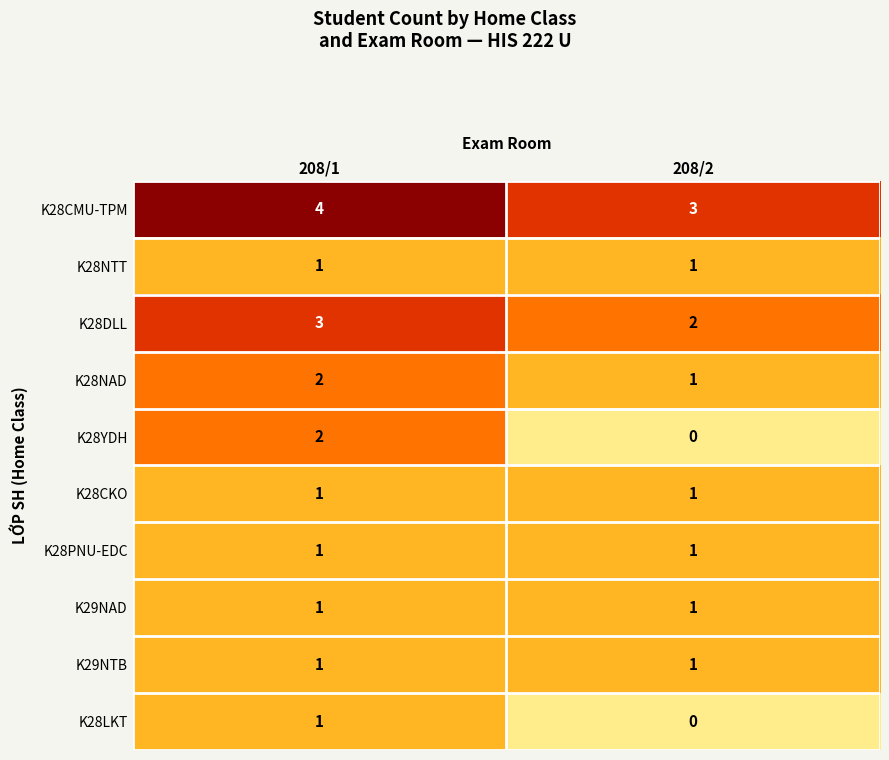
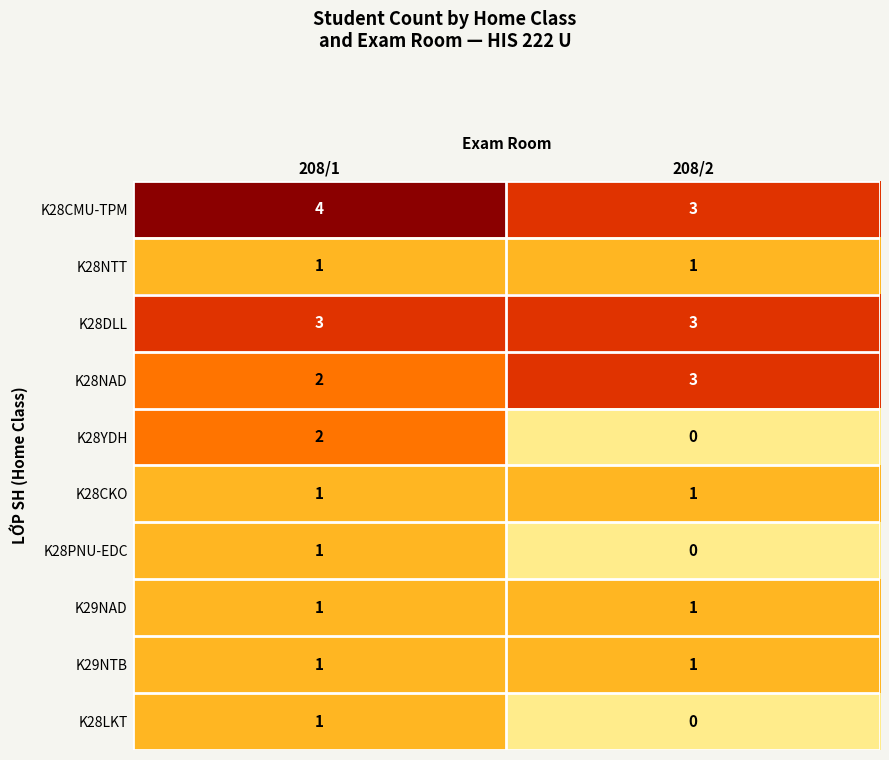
K28DLL, 208/2: 2 -> 3
K28NAD, 208/2: 1 -> 3
K28PNU-EDC, 208/2: 1 -> 0
